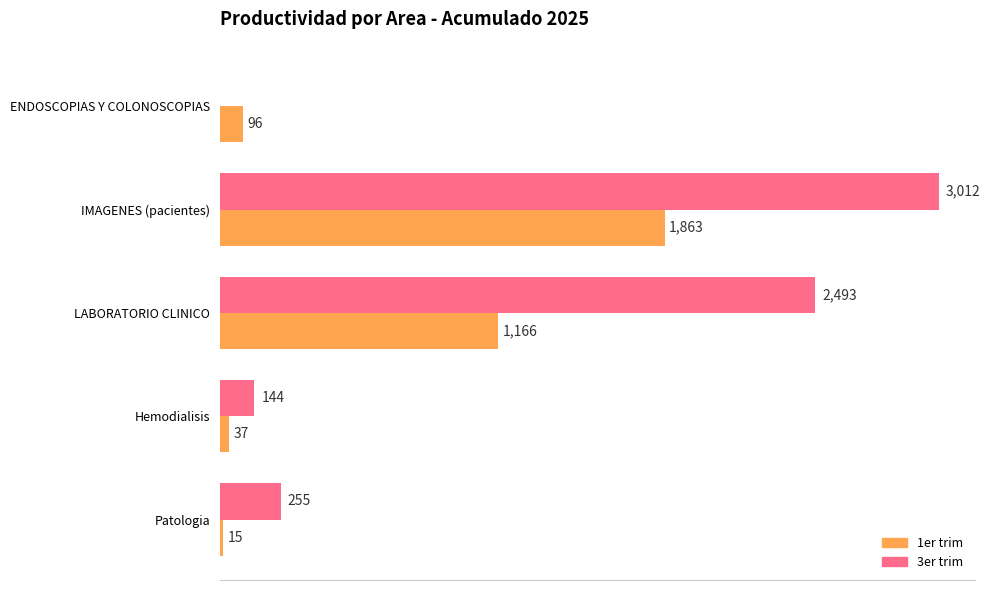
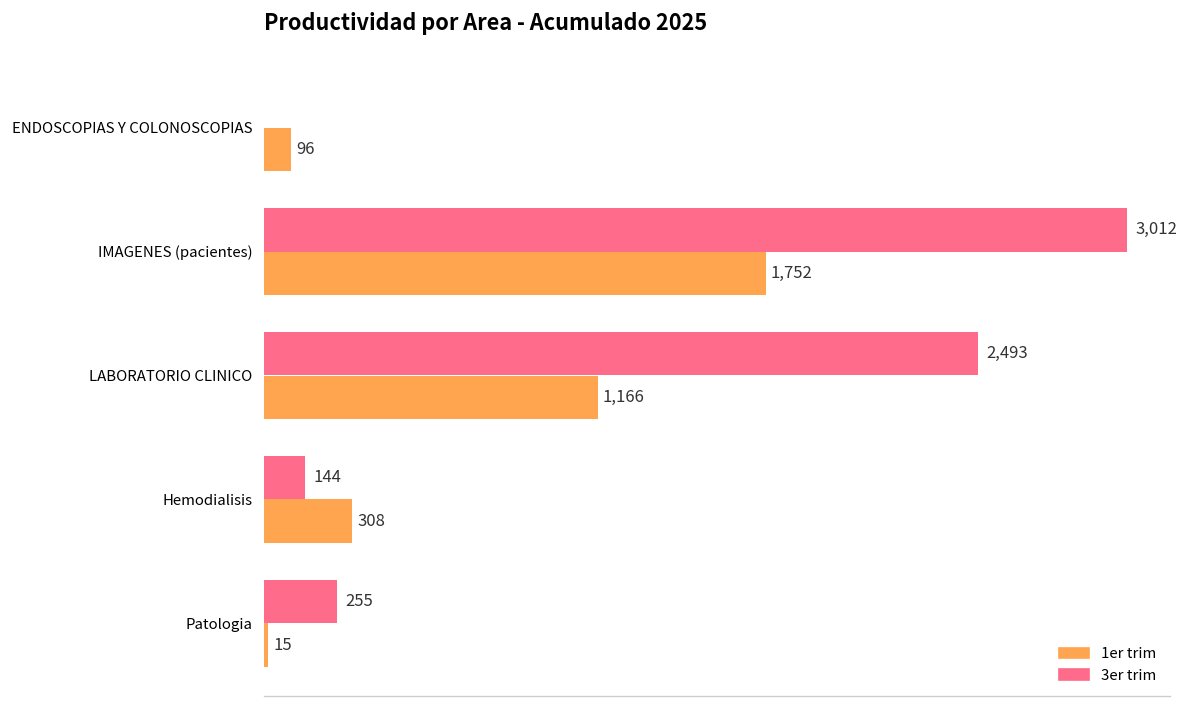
1er trim, IMAGENES (pacientes): 1,863 -> 1,752
1er trim, Hemodialisis: 37 -> 308
